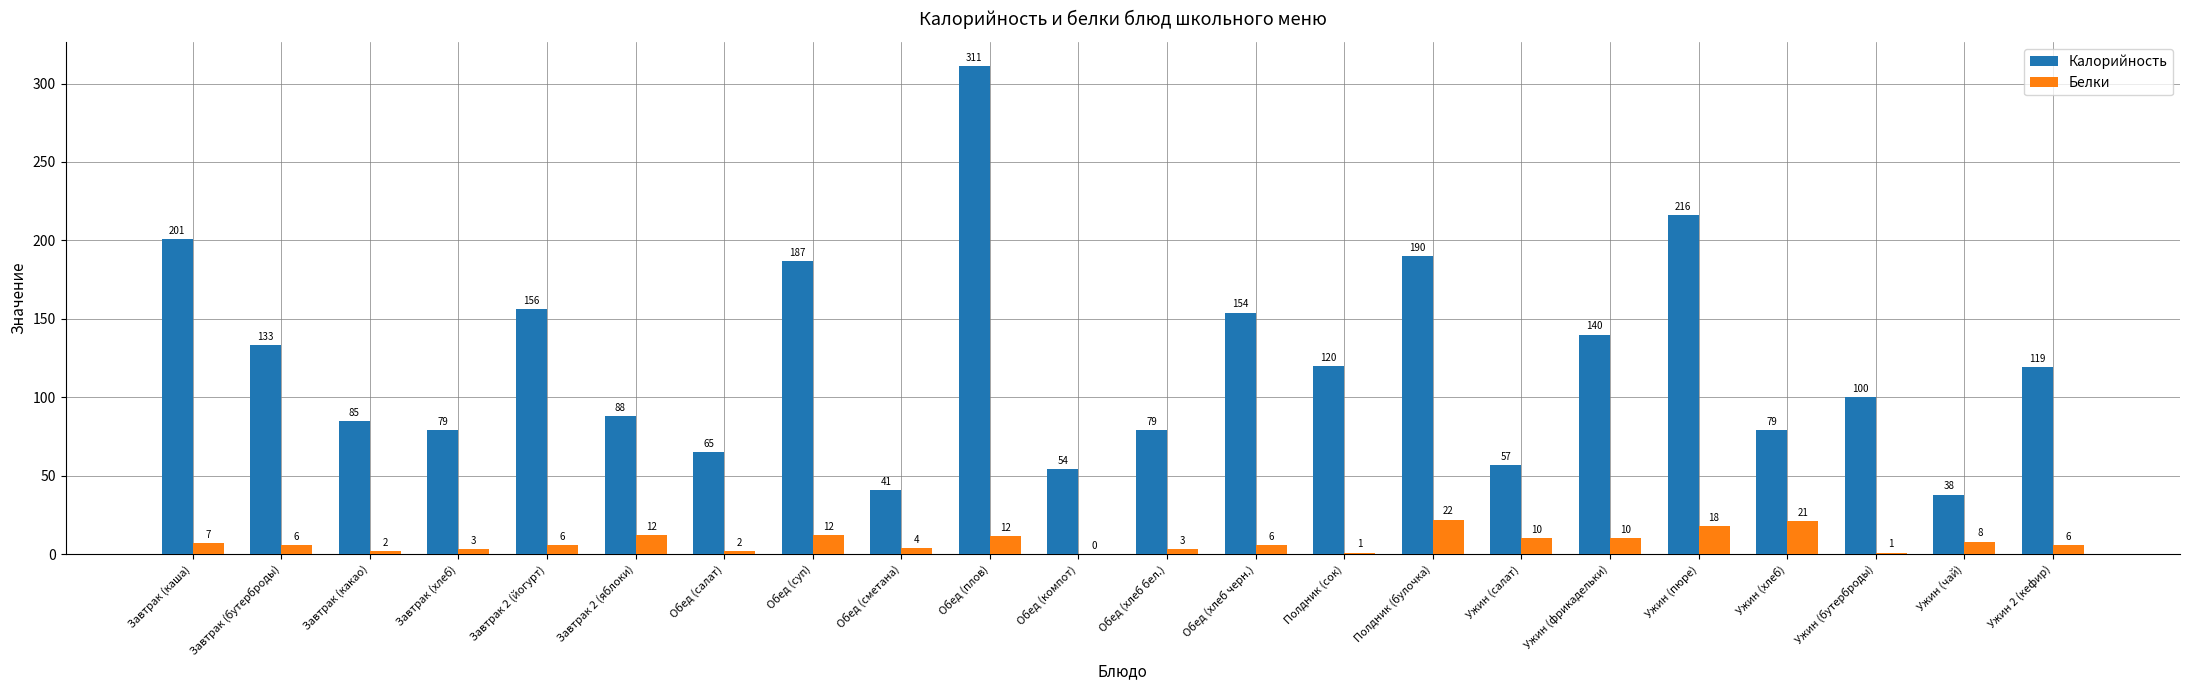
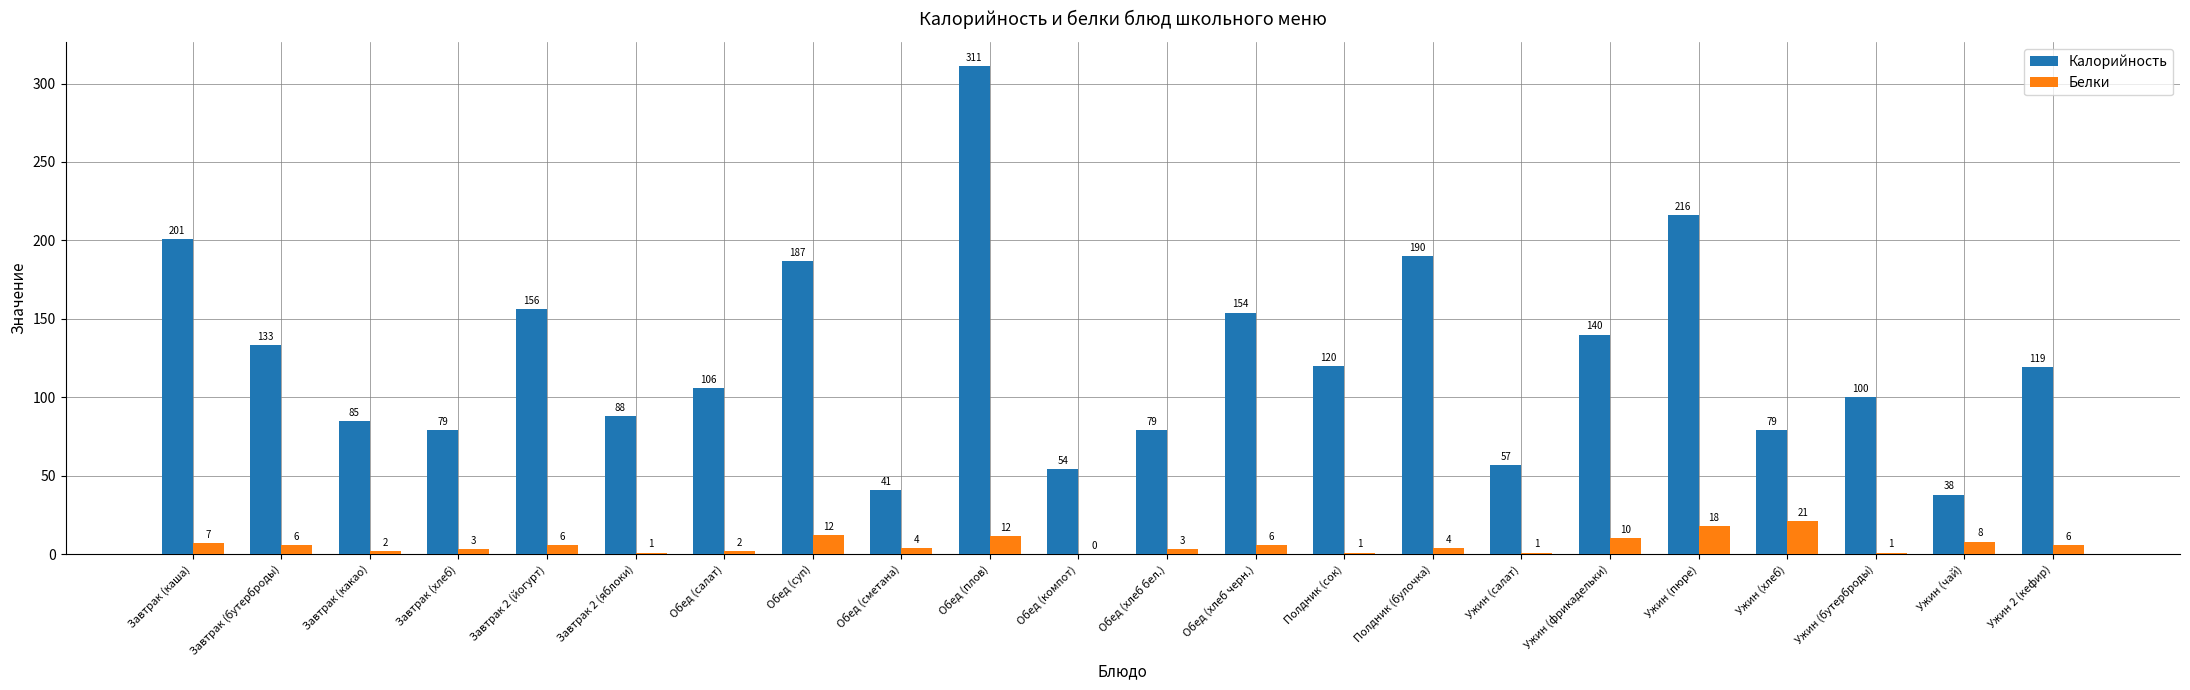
Белки, Завтрак 2 (яблоки): 12 -> 1
Калорийность, Обед (салат): 65 -> 106
Белки, Полдник (булочка): 22 -> 4
Белки, Ужин (салат): 10 -> 1
